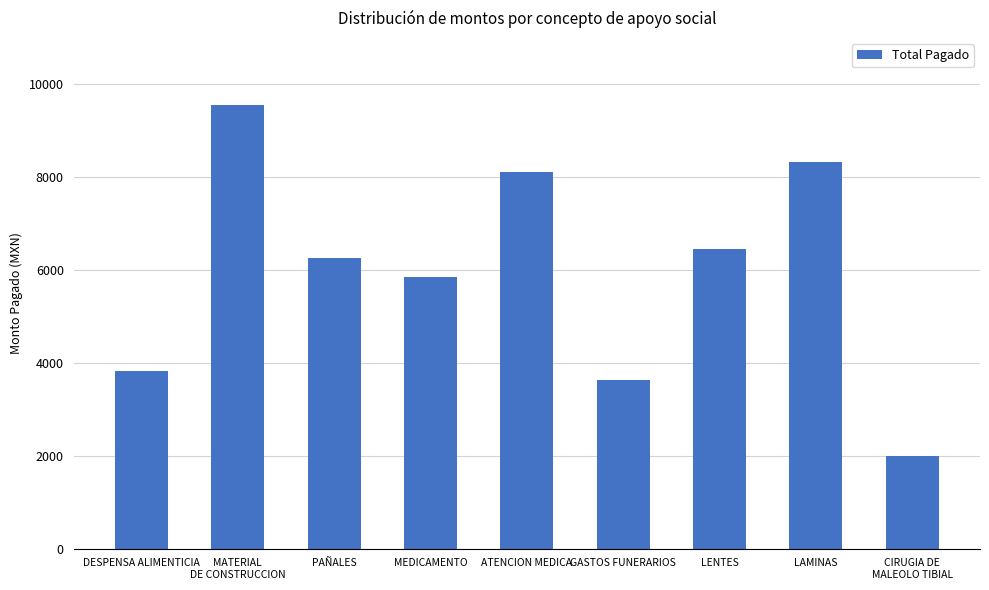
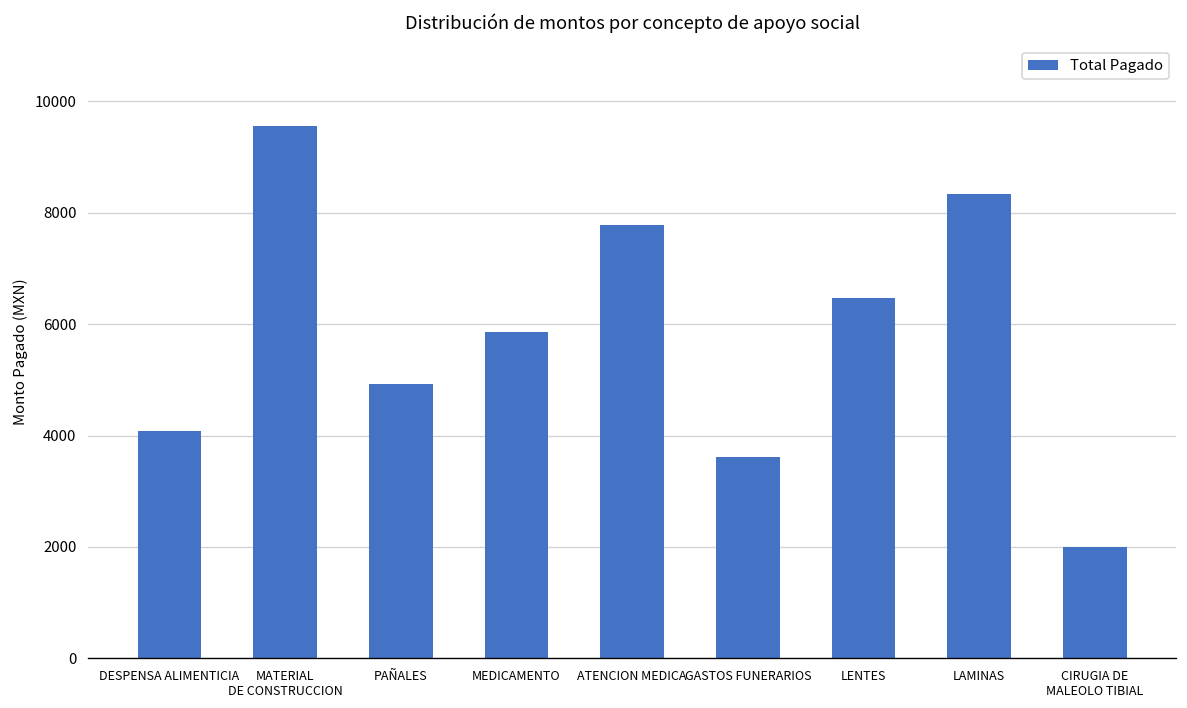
DESPENSA ALIMENTICIA: 3800 -> 4100
PAÑALES: 6300 -> 4900
ATENCION MEDICA: 8100 -> 7800
